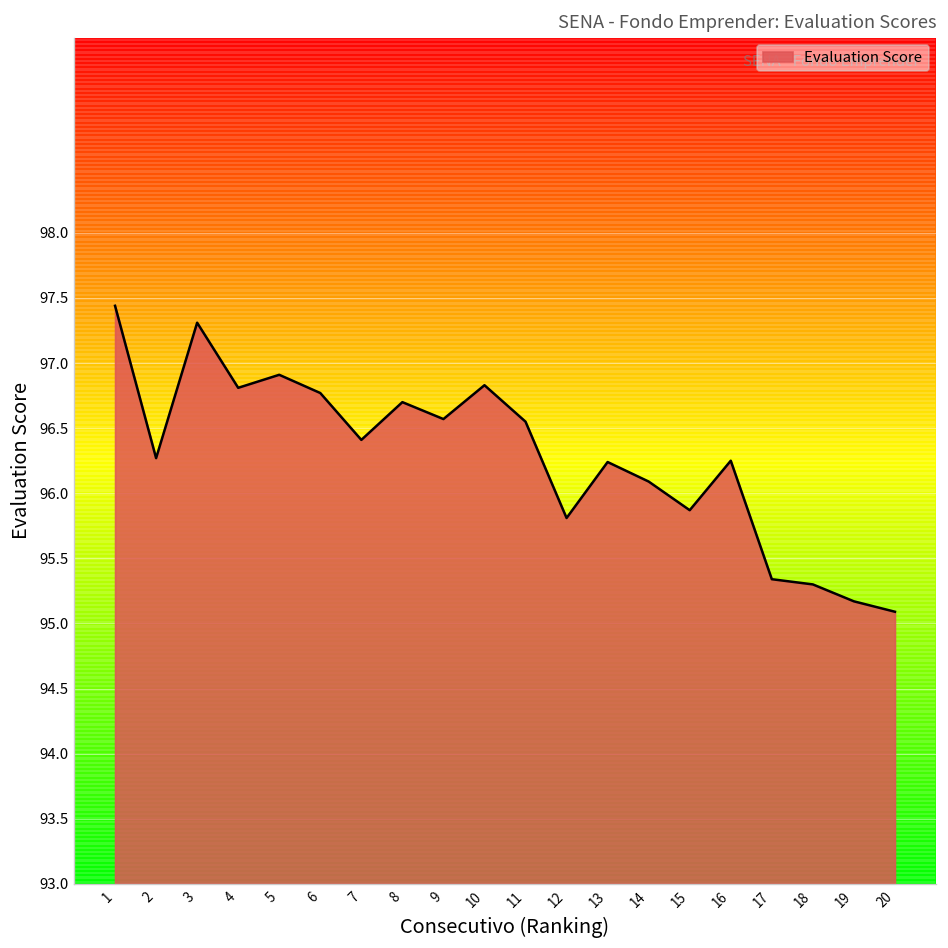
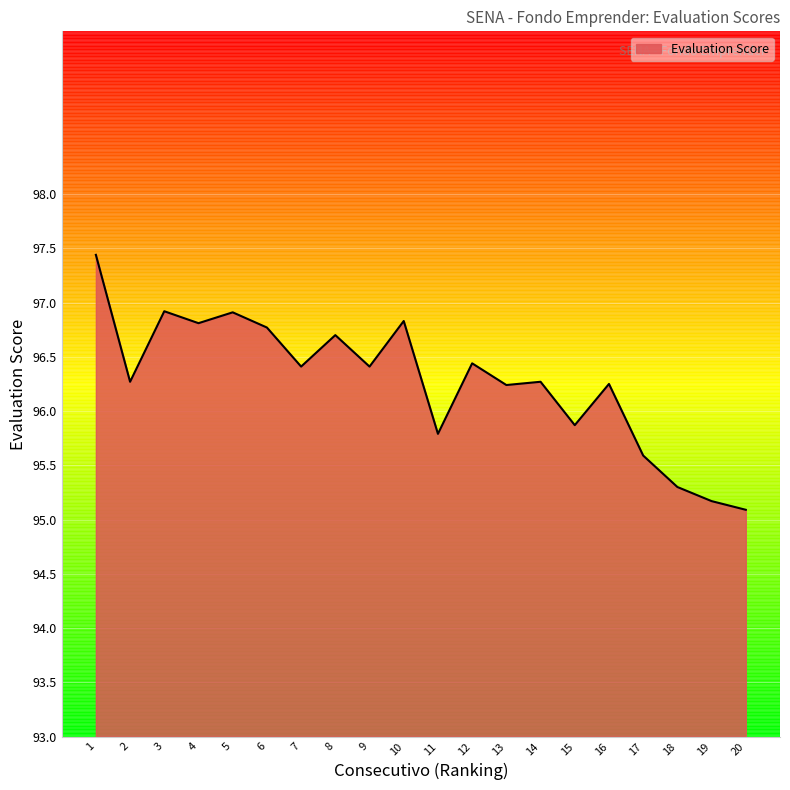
3: 97.31 -> 96.92
9: 96.57 -> 96.41
11: 96.55 -> 95.79
12: 95.81 -> 96.44
14: 96.09 -> 96.27
17: 95.34 -> 95.59
